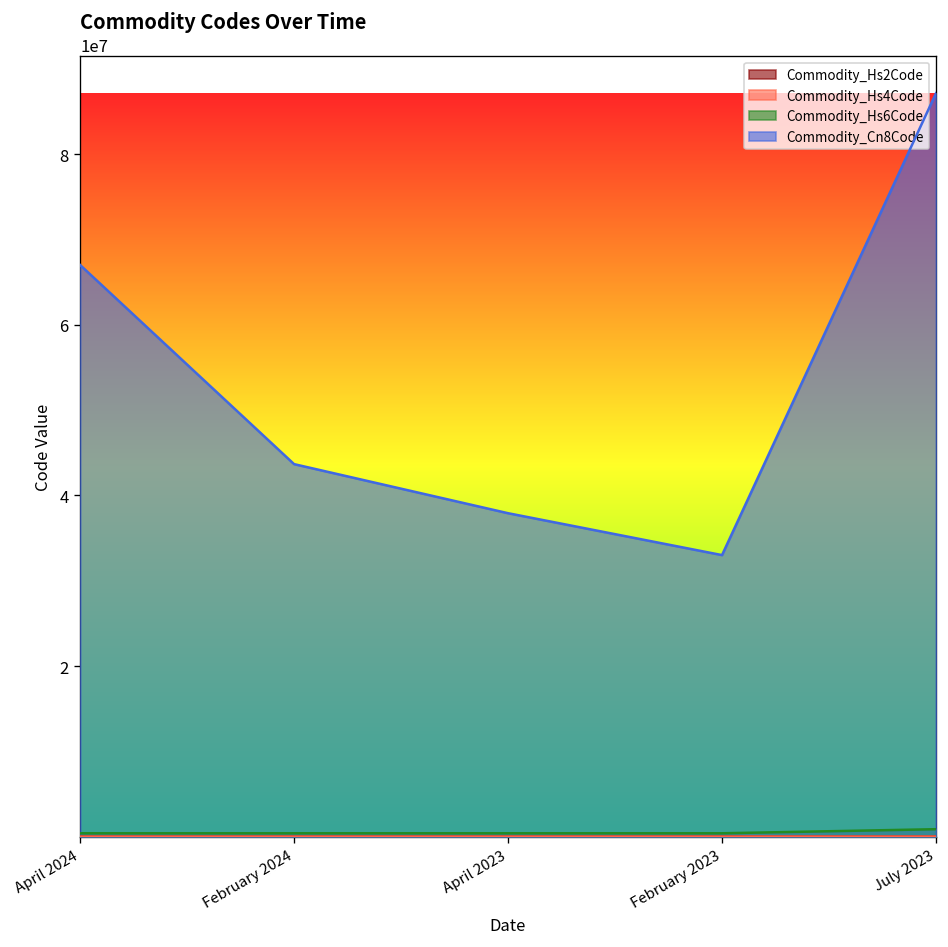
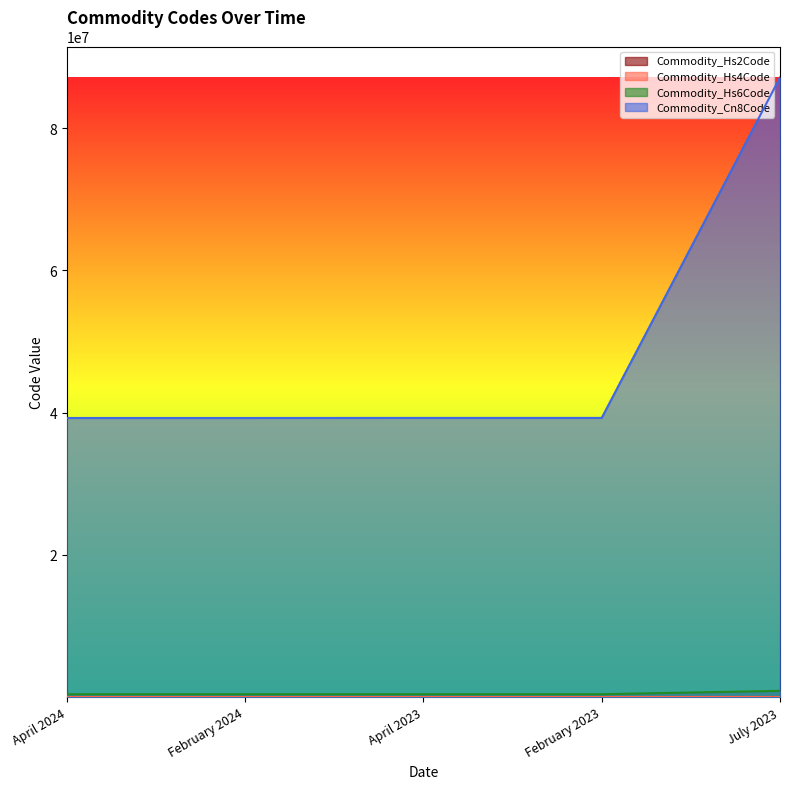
Commodity_Cn8Code, April 2024: 67000000 -> 39000000
Commodity_Cn8Code, February 2024: 44000000 -> 39000000
Commodity_Cn8Code, April 2023: 38000000 -> 39000000
Commodity_Cn8Code, February 2023: 33000000 -> 39000000
